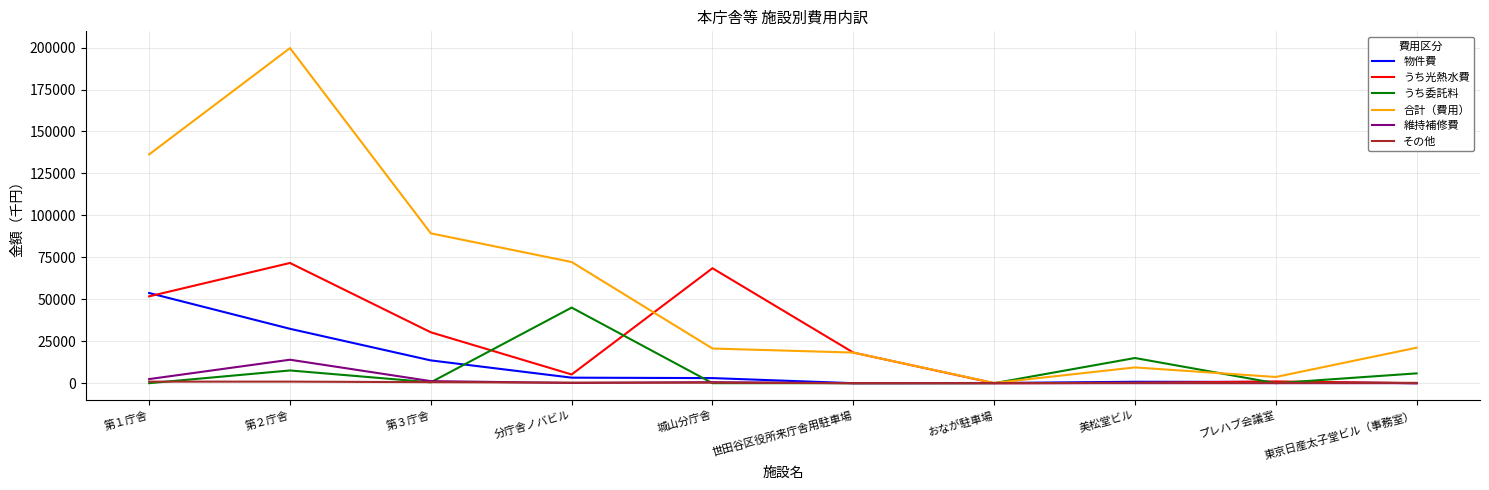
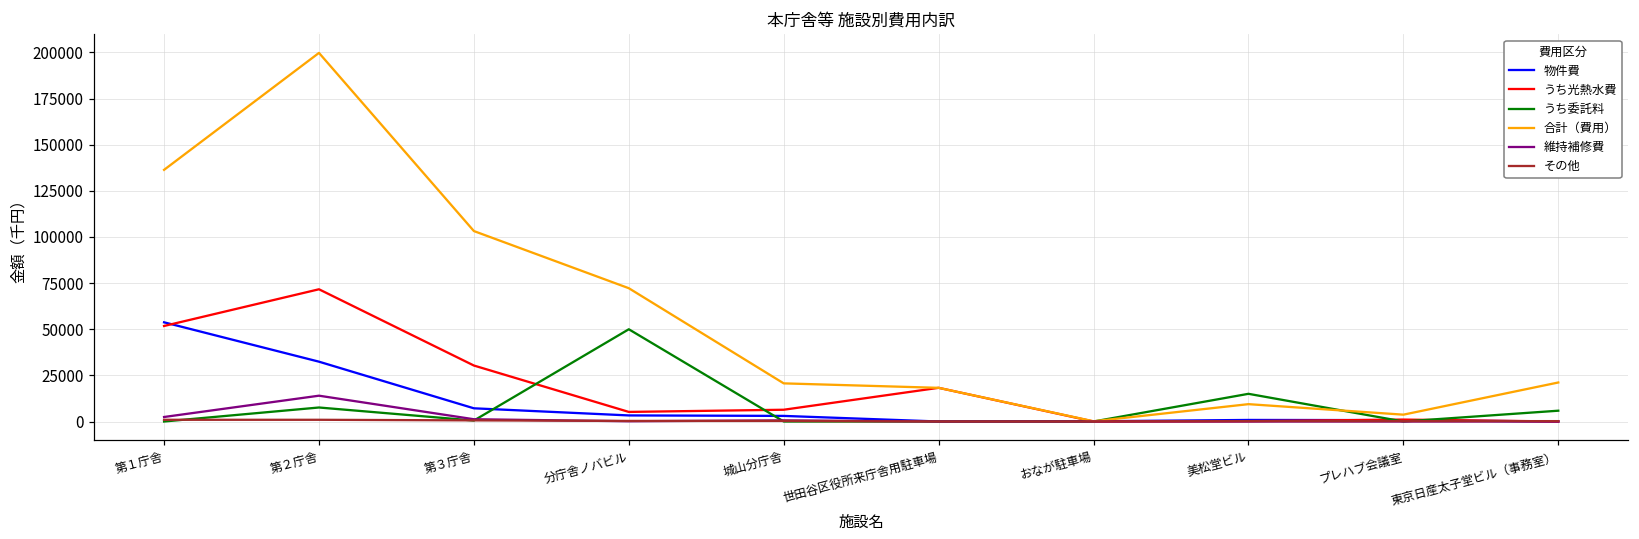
物件費, 第３庁舎: 14000 -> 7000
合計（費用）, 第３庁舎: 89000 -> 103000
うち委託料, 分庁舎ノバビル: 45000 -> 50000
うち光熱水費, 城山分庁舎: 69000 -> 6000
